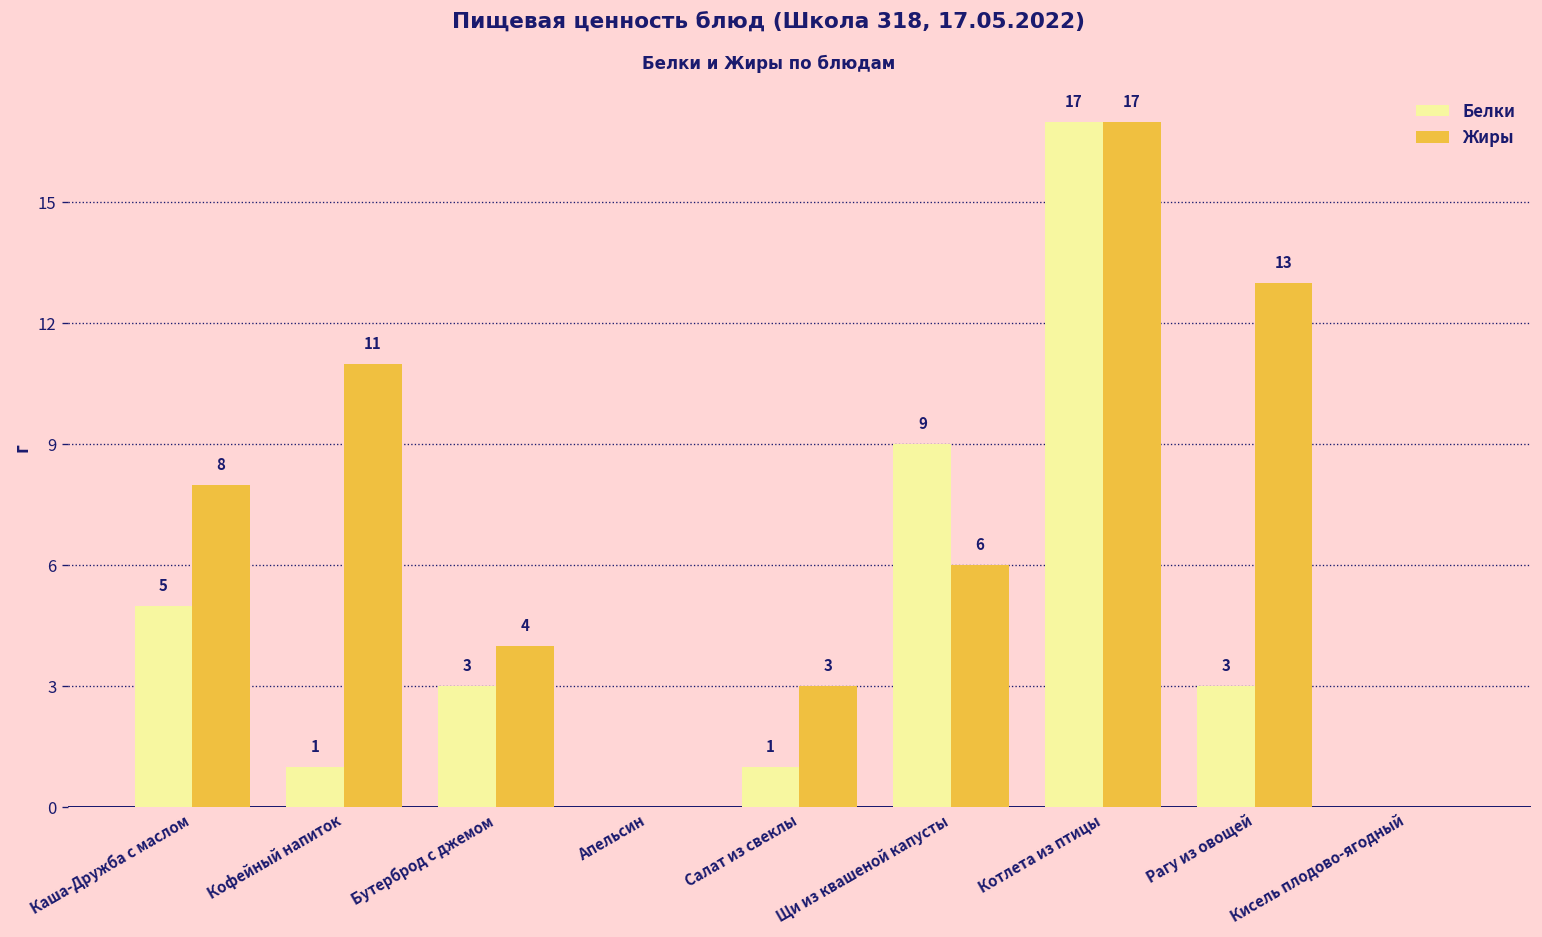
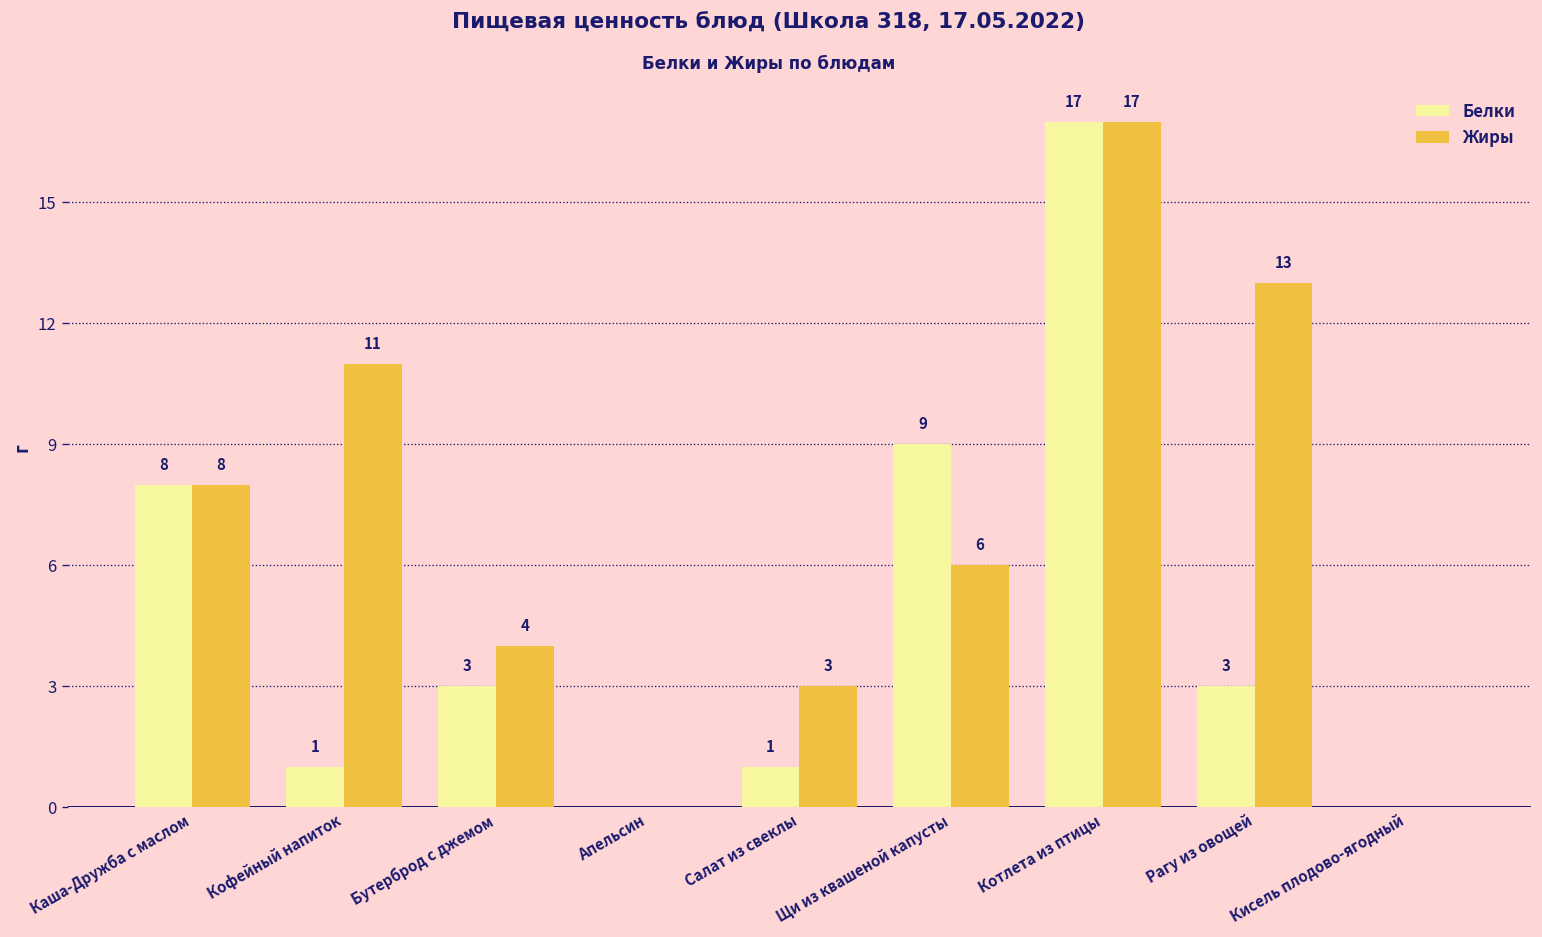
Белки, Каша-Дружба с маслом: 5 -> 8
